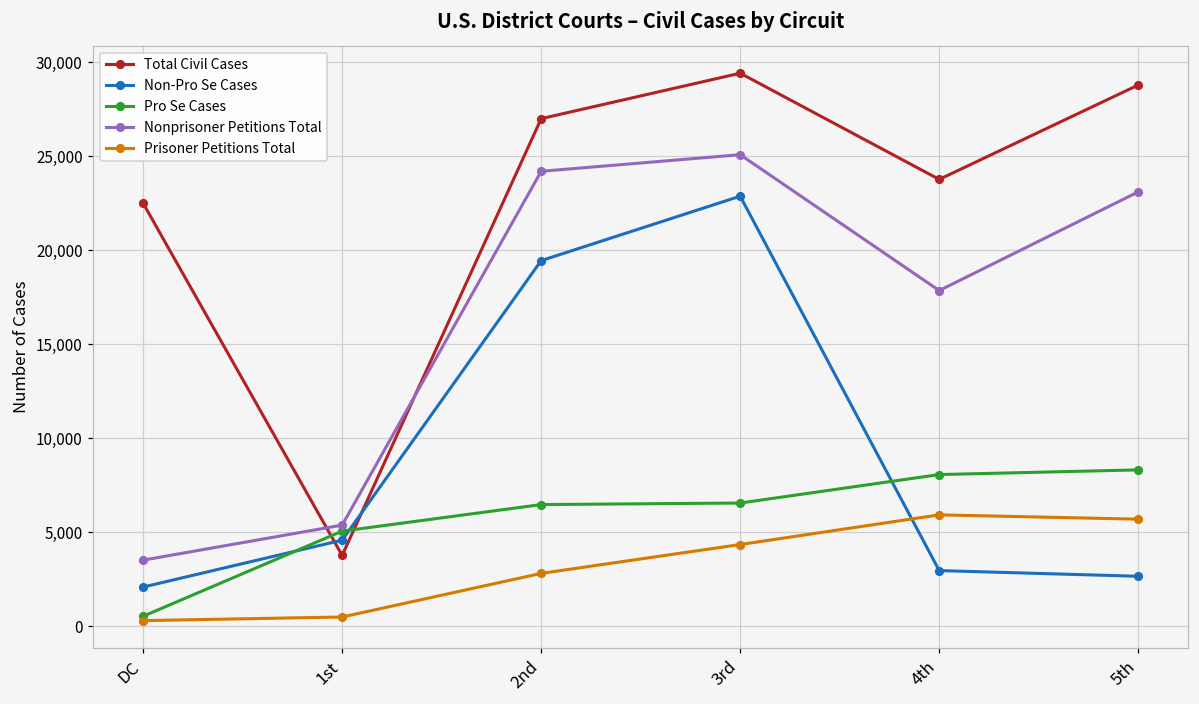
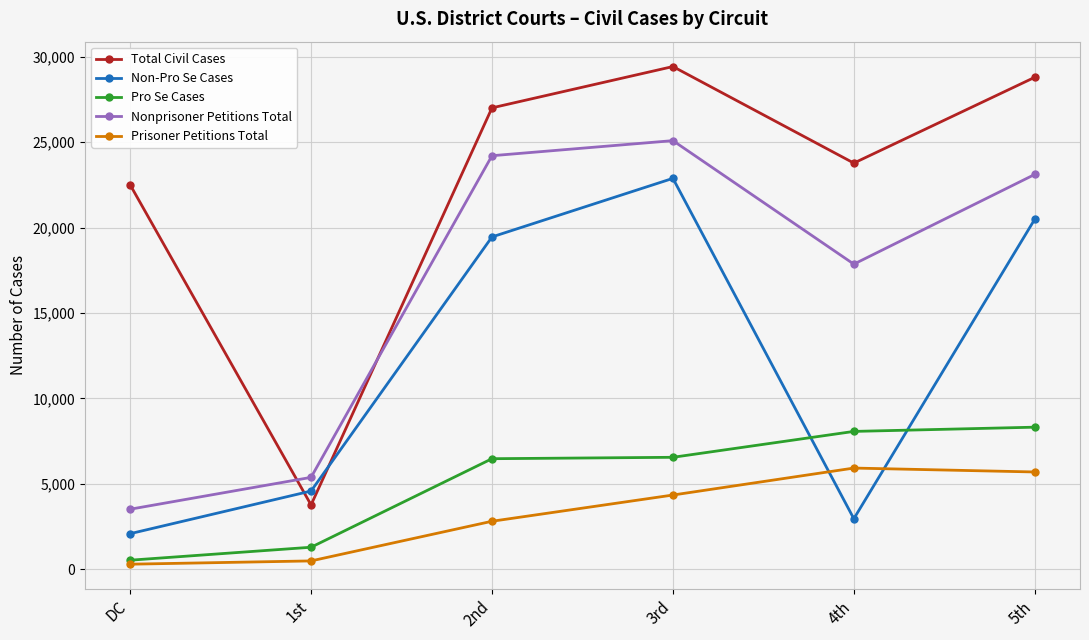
Pro Se Cases, 1st: 5,100 -> 1,300
Non-Pro Se Cases, 5th: 2,600 -> 20,500
